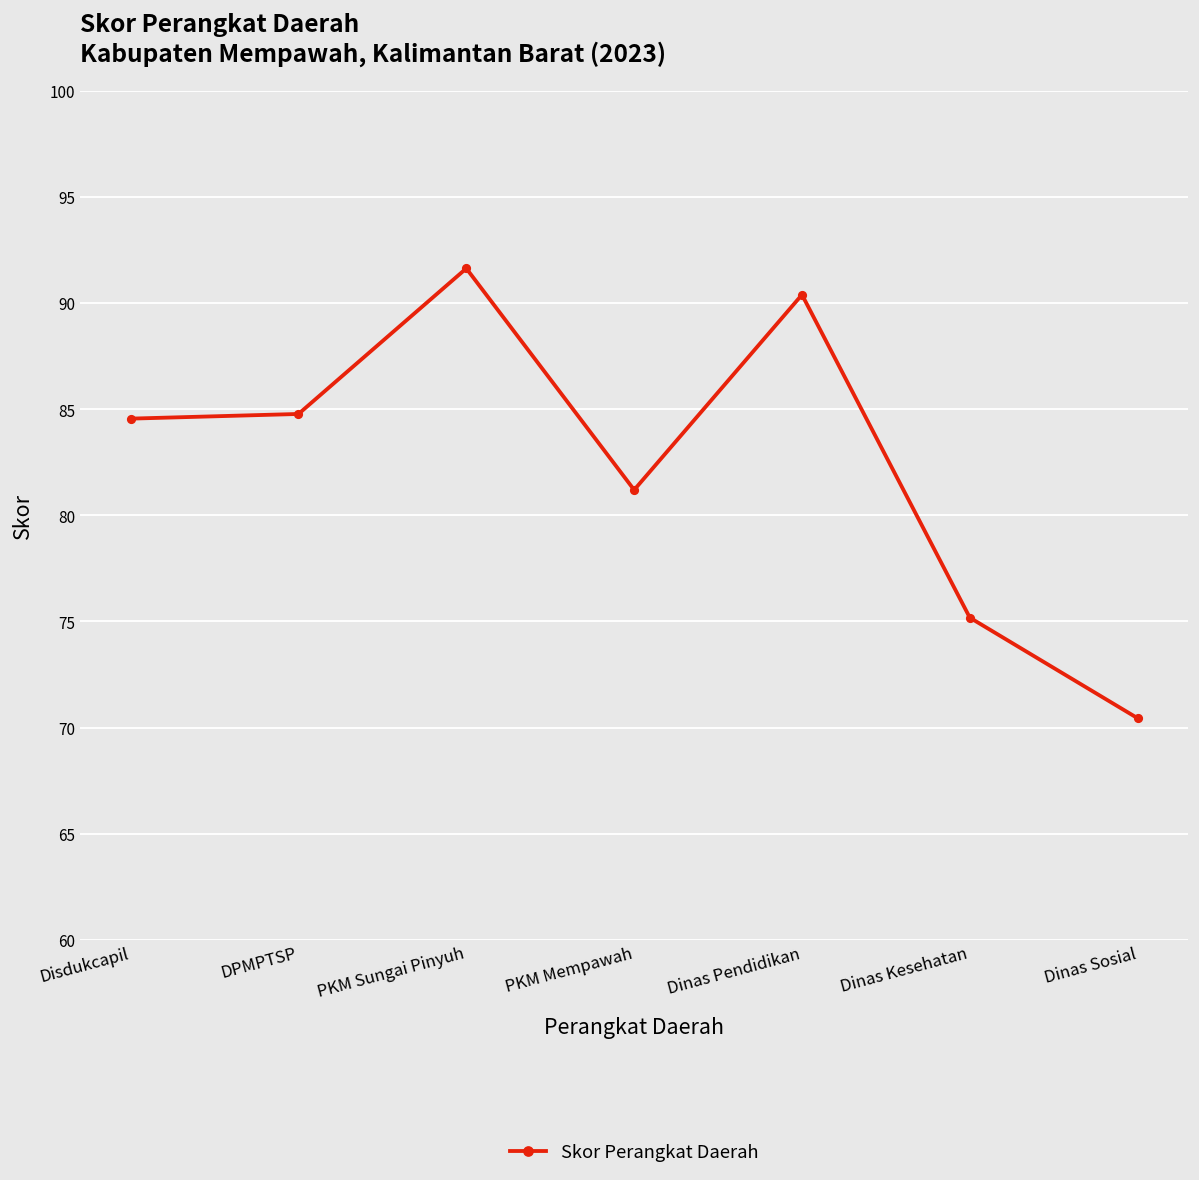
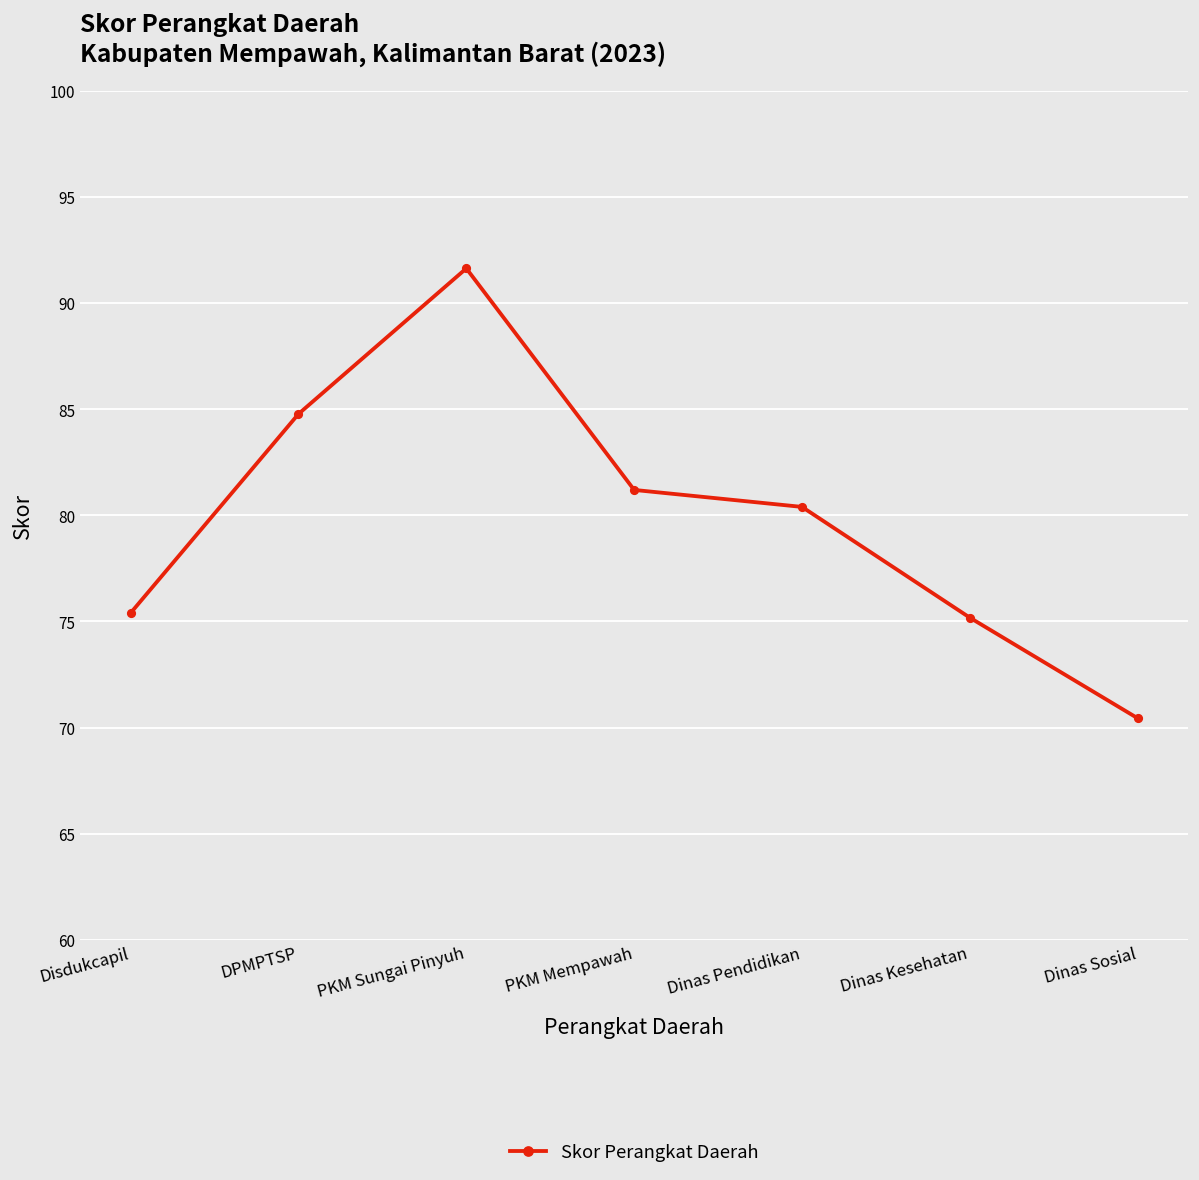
Disdukcapil: 84.6 -> 75.4
Dinas Pendidikan: 90.4 -> 80.4
